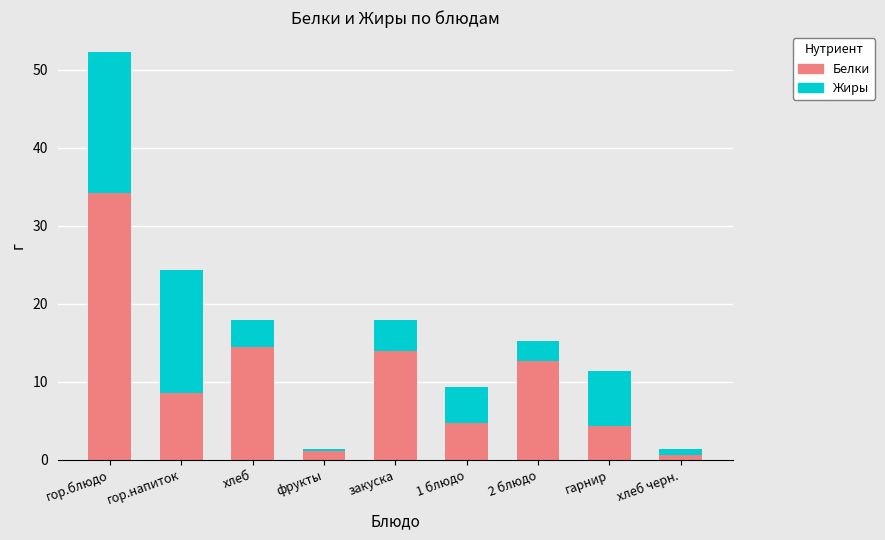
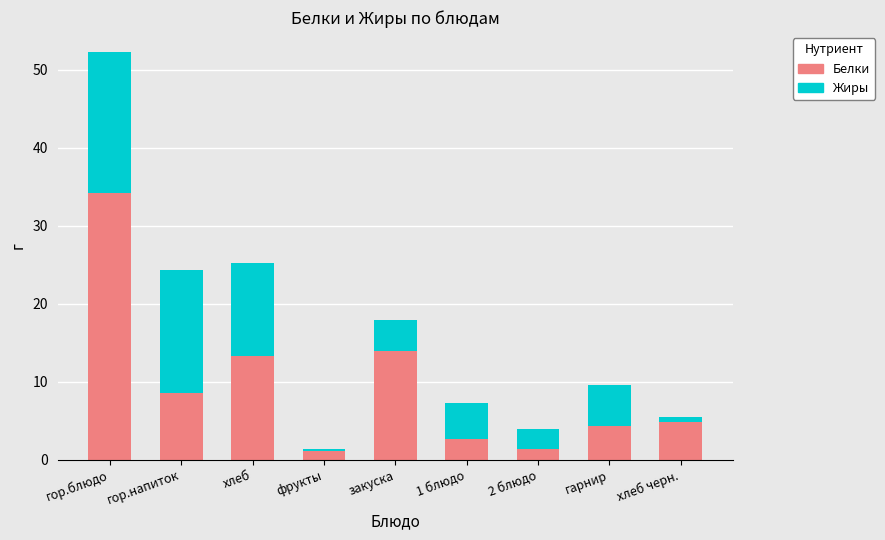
Белки, хлеб: 14 -> 13
Жиры, хлеб: 4 -> 12
Белки, 1 блюдо: 5 -> 3
Белки, 2 блюдо: 13 -> 1
Жиры, гарнир: 7 -> 5
Белки, хлеб черн.: 1 -> 5
